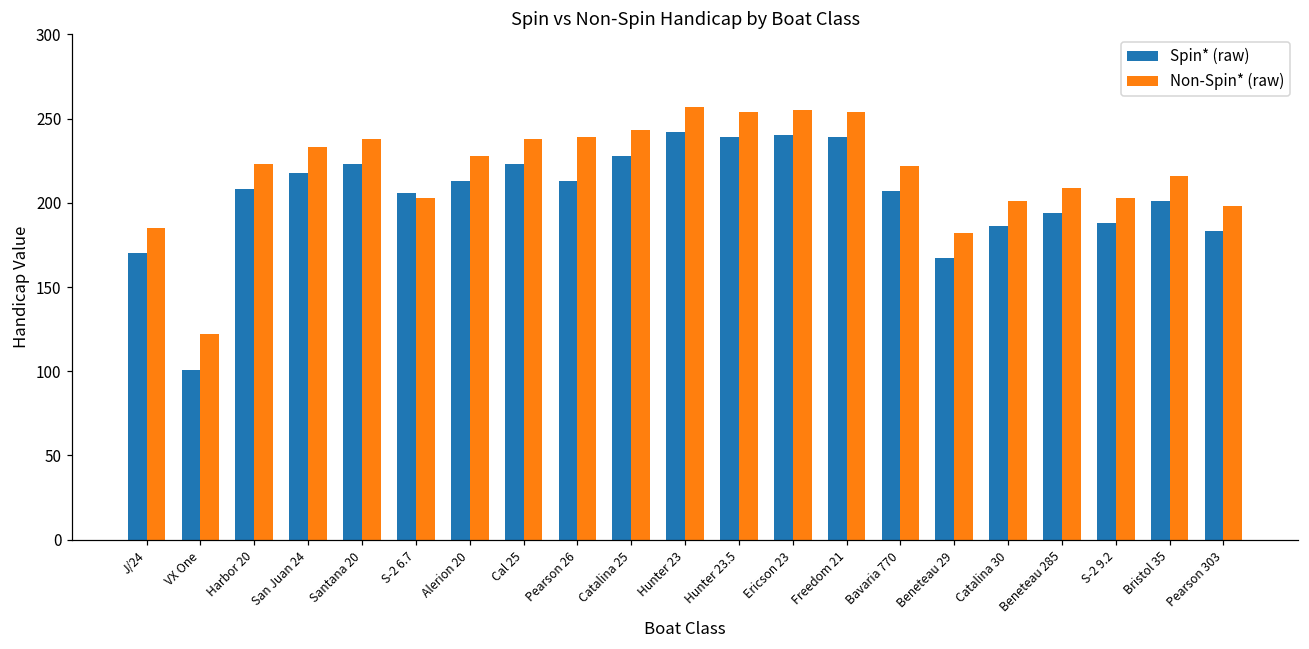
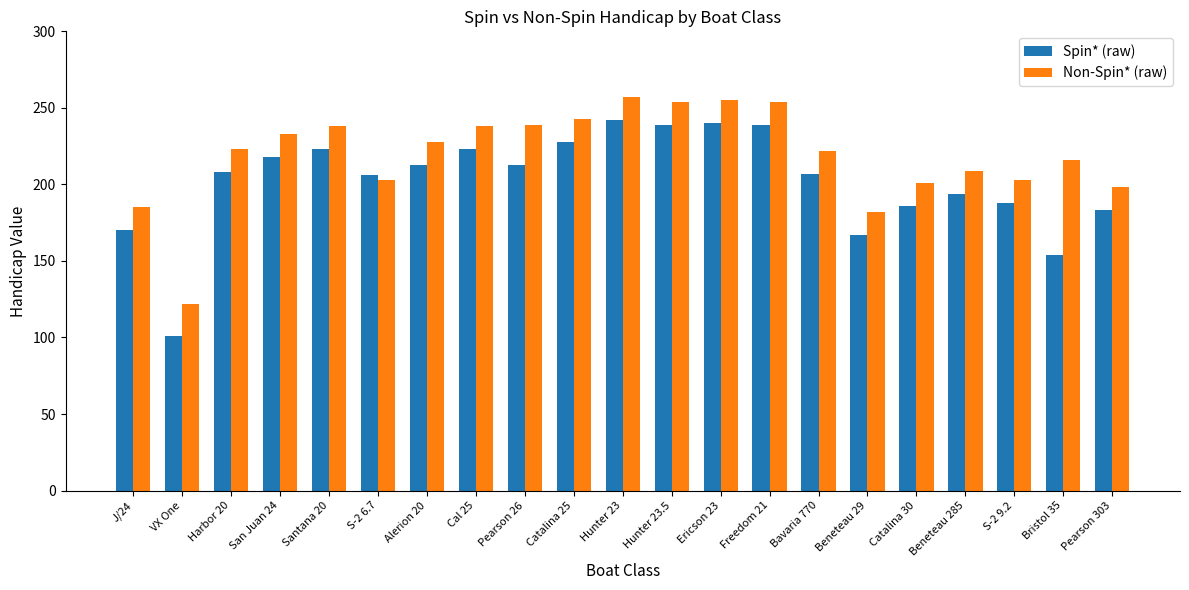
Spin* (raw), Bristol 35: 201 -> 154
